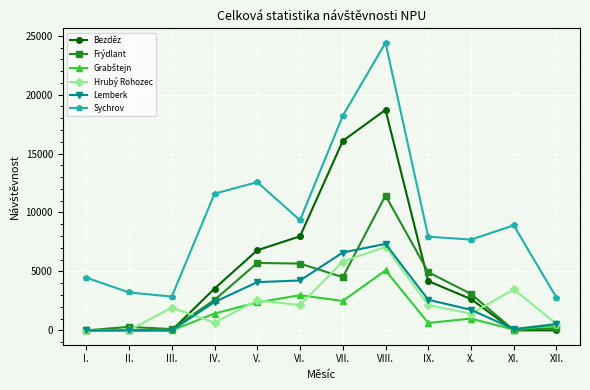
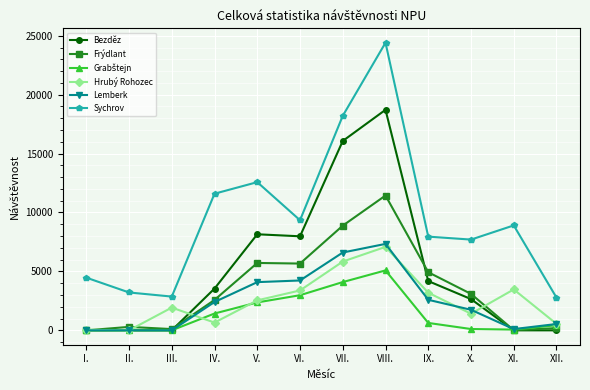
Bezděz, V.: 6800 -> 8200
Hrubý Rohozec, VI.: 2100 -> 3400
Frýdlant, VII.: 4500 -> 8900
Grabštejn, VII.: 2500 -> 4100
Hrubý Rohozec, IX.: 2100 -> 3200
Grabštejn, X.: 1000 -> 100
